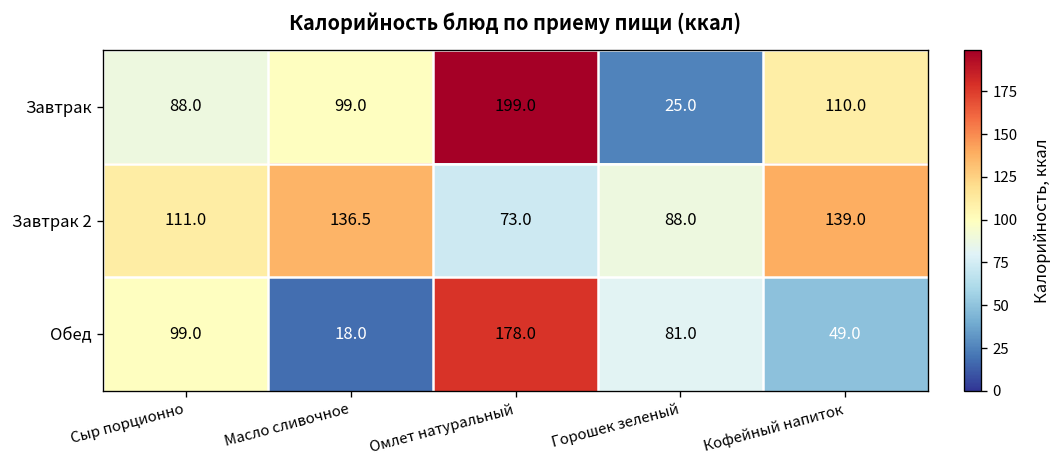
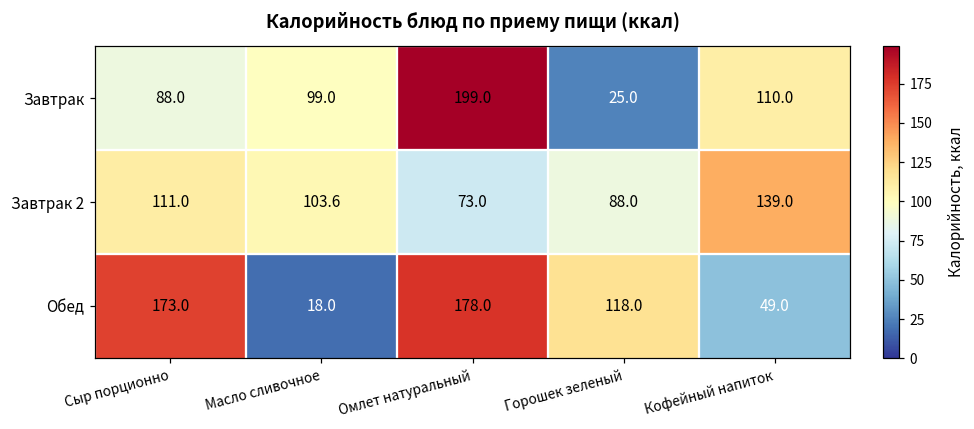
Завтрак 2, Масло сливочное: 136.5 -> 103.6
Обед, Сыр порционно: 99.0 -> 173.0
Обед, Горошек зеленый: 81.0 -> 118.0
